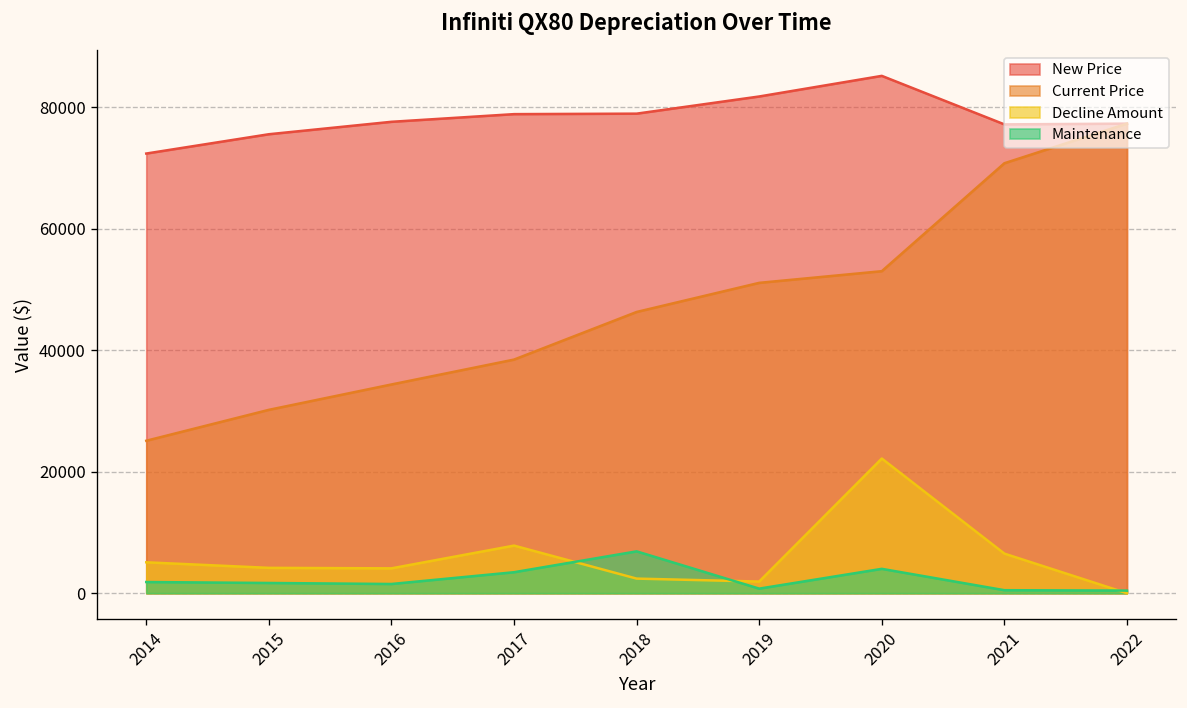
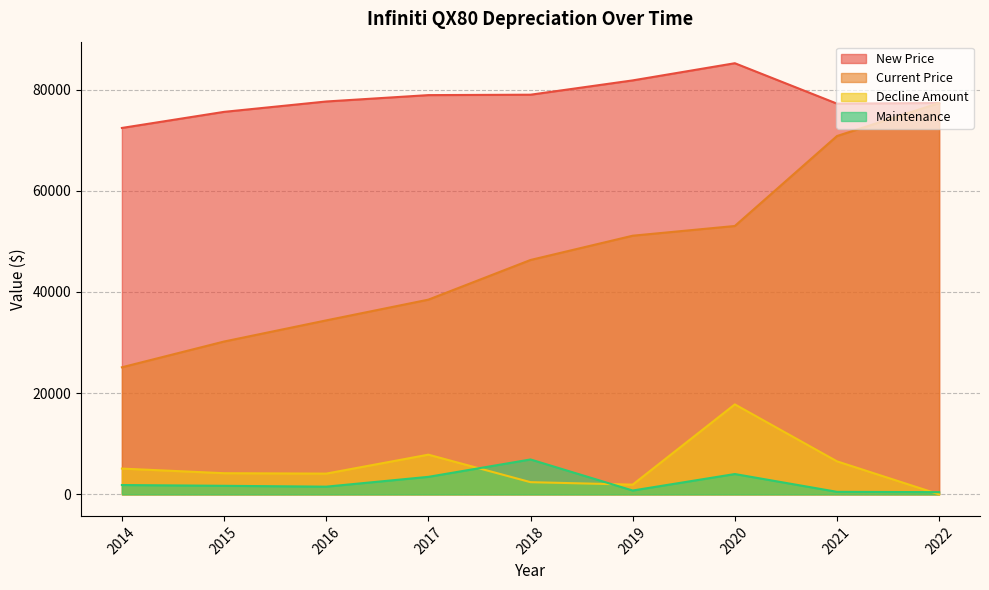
Decline Amount, 2020: 22000 -> 18000
